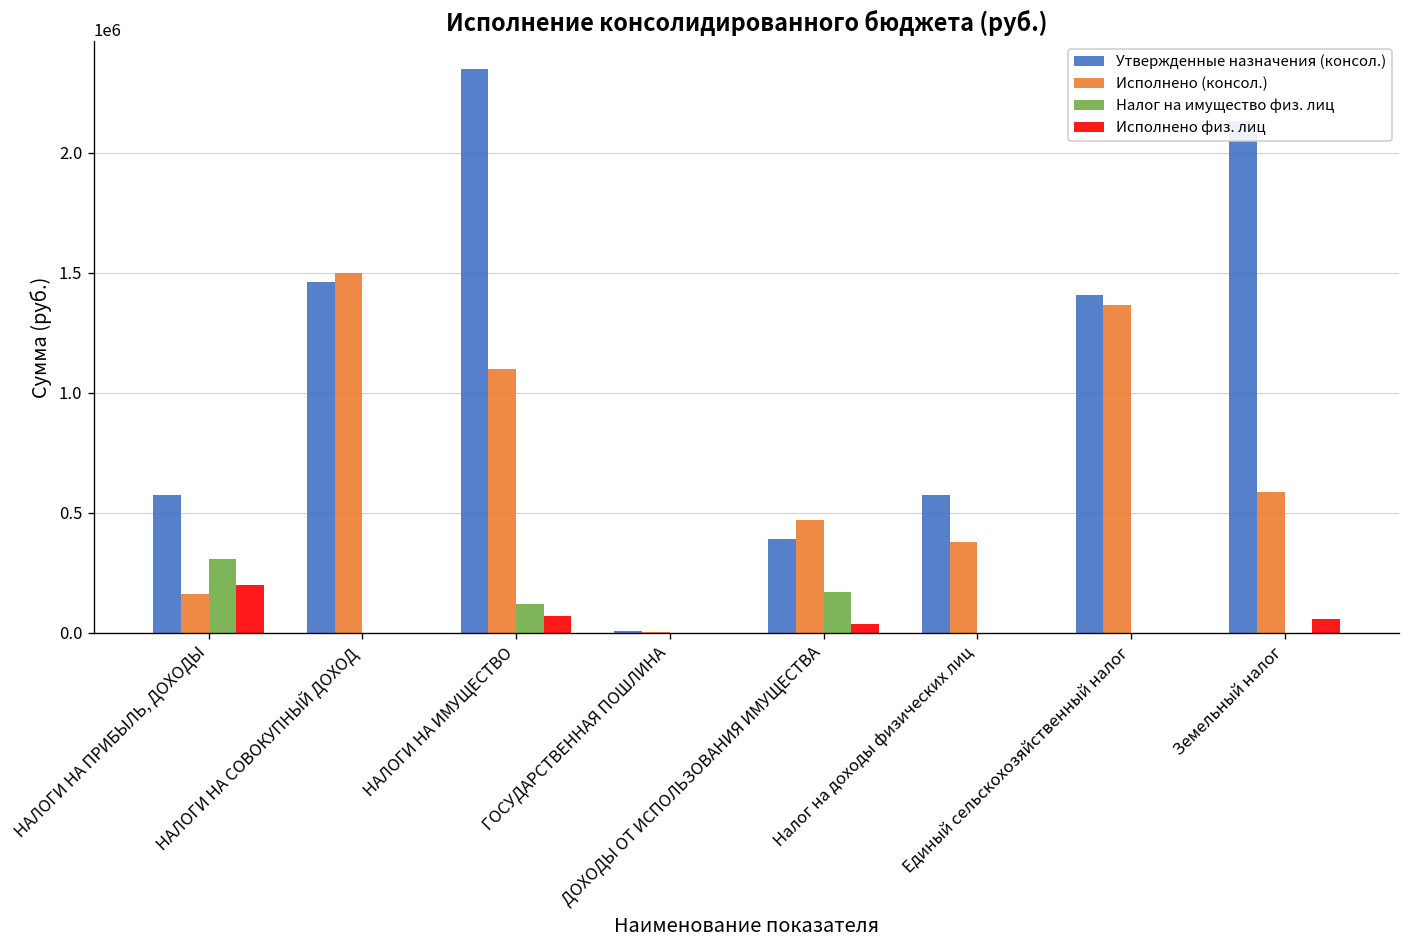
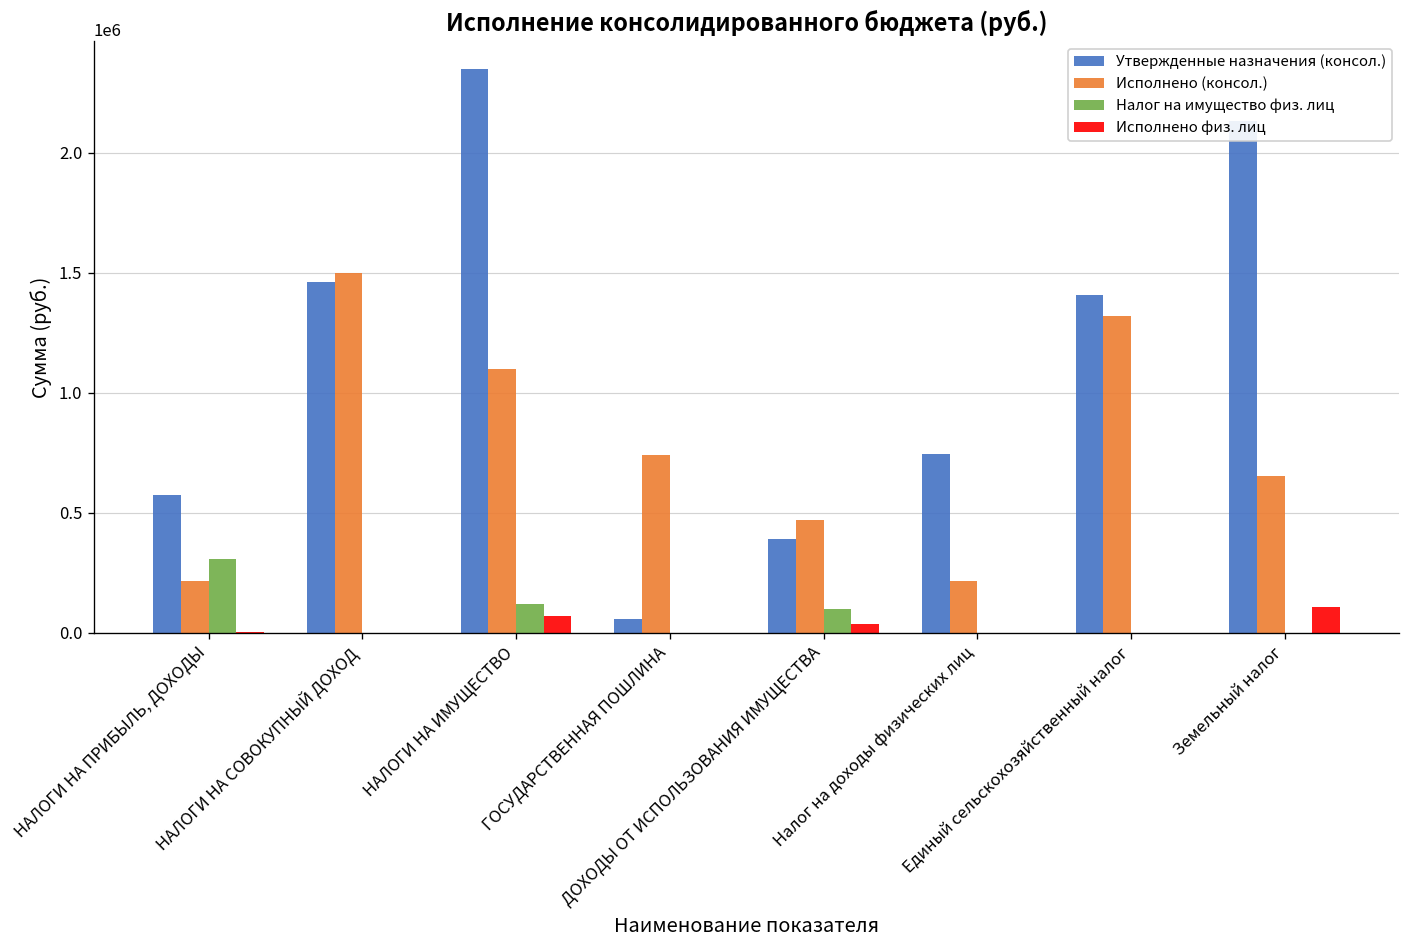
Исполнено (консол.), НАЛОГИ НА ПРИБЫЛЬ, ДОХОДЫ: 160000 -> 220000
Исполнено физ. лиц, НАЛОГИ НА ПРИБЫЛЬ, ДОХОДЫ: 200000 -> 0
Утвержденные назначения (консол.), ГОСУДАРСТВЕННАЯ ПОШЛИНА: 10000 -> 60000
Исполнено (консол.), ГОСУДАРСТВЕННАЯ ПОШЛИНА: 10000 -> 740000
Налог на имущество физ. лиц, ДОХОДЫ ОТ ИСПОЛЬЗОВАНИЯ ИМУЩЕСТВА: 170000 -> 100000
Утвержденные назначения (консол.), Налог на доходы физических лиц: 570000 -> 740000
Исполнено (консол.), Налог на доходы физических лиц: 380000 -> 220000
Исполнено (консол.), Единый сельскохозяйственный налог: 1370000 -> 1320000
Исполнено (консол.), Земельный налог: 590000 -> 650000
Исполнено физ. лиц, Земельный налог: 60000 -> 110000
